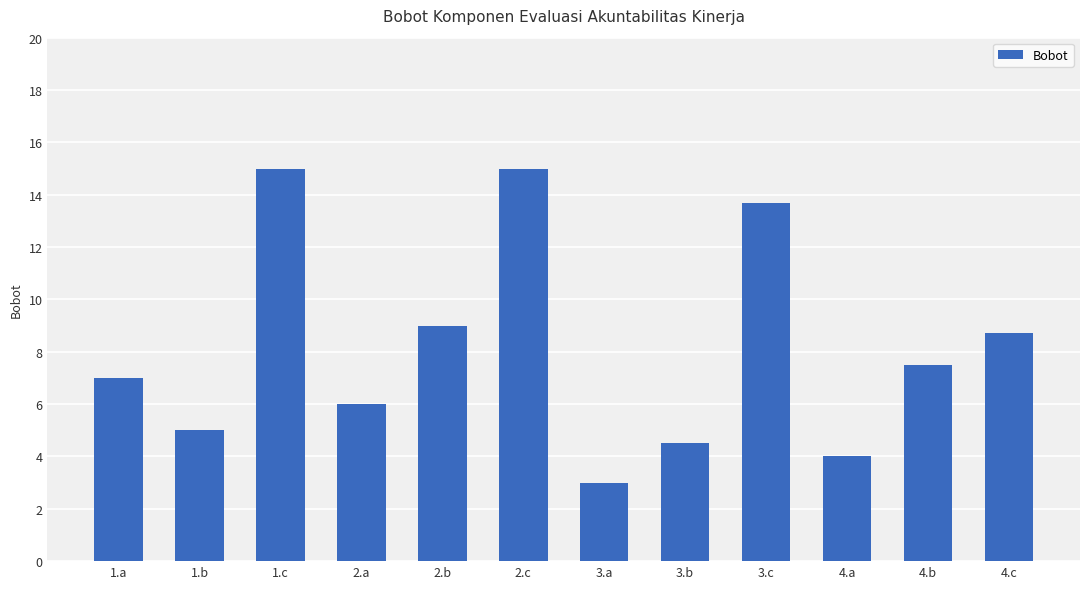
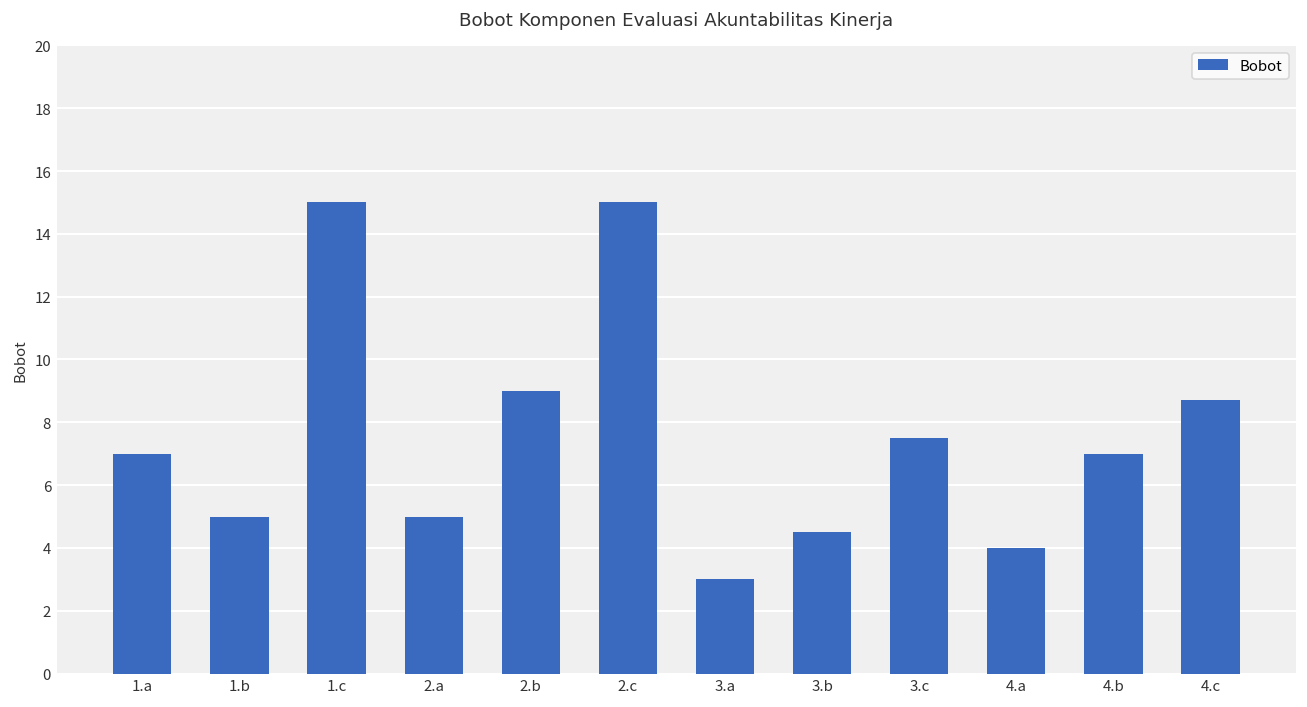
2.a: 6 -> 5
3.c: 13.7 -> 7.5
4.b: 7.5 -> 7.0
